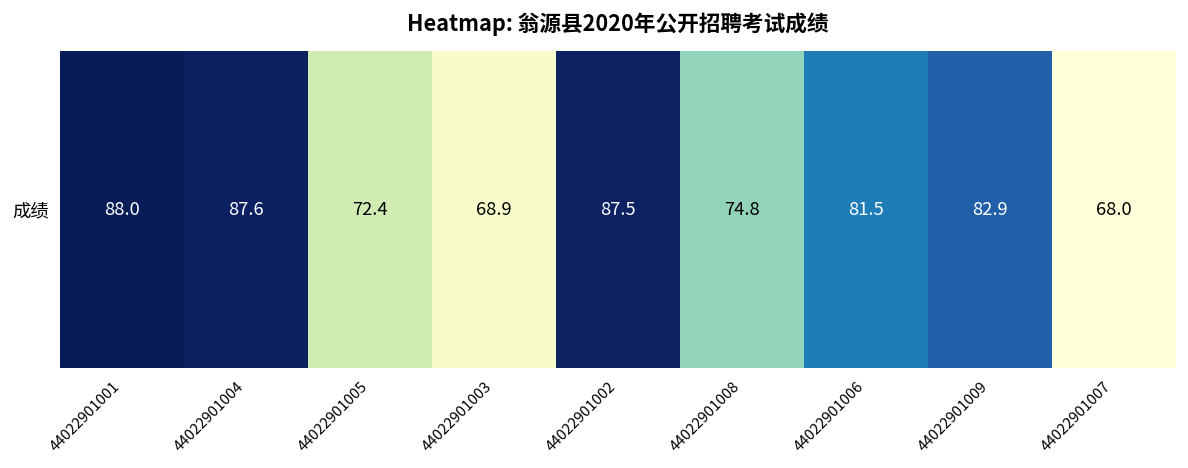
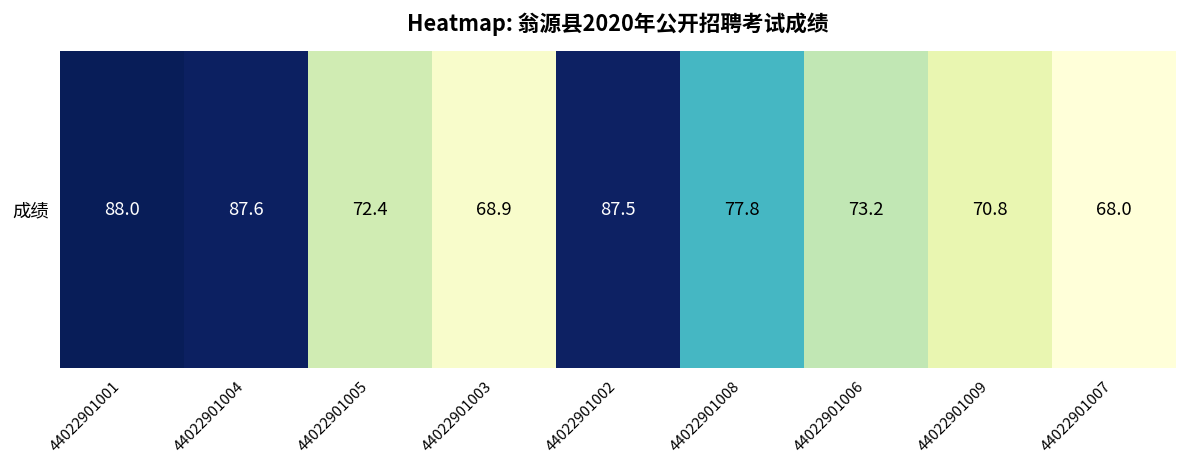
成绩, 44022901008: 74.8 -> 77.8
成绩, 44022901006: 81.5 -> 73.2
成绩, 44022901009: 82.9 -> 70.8
